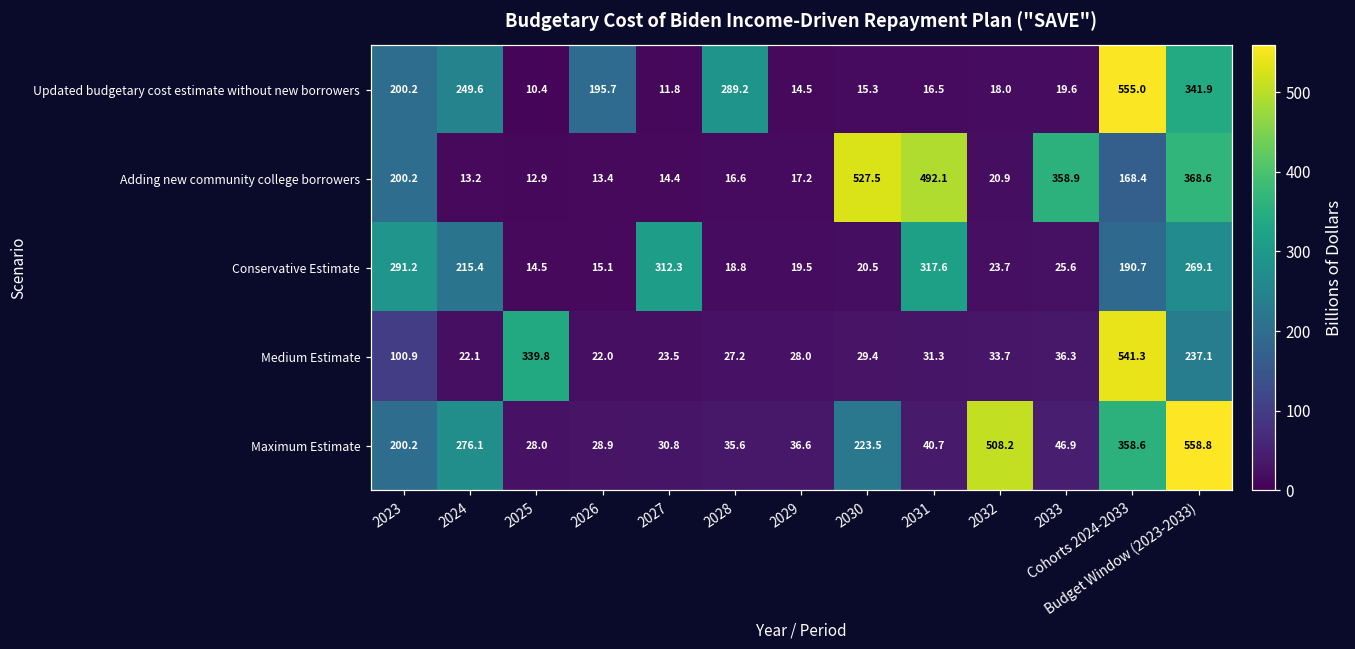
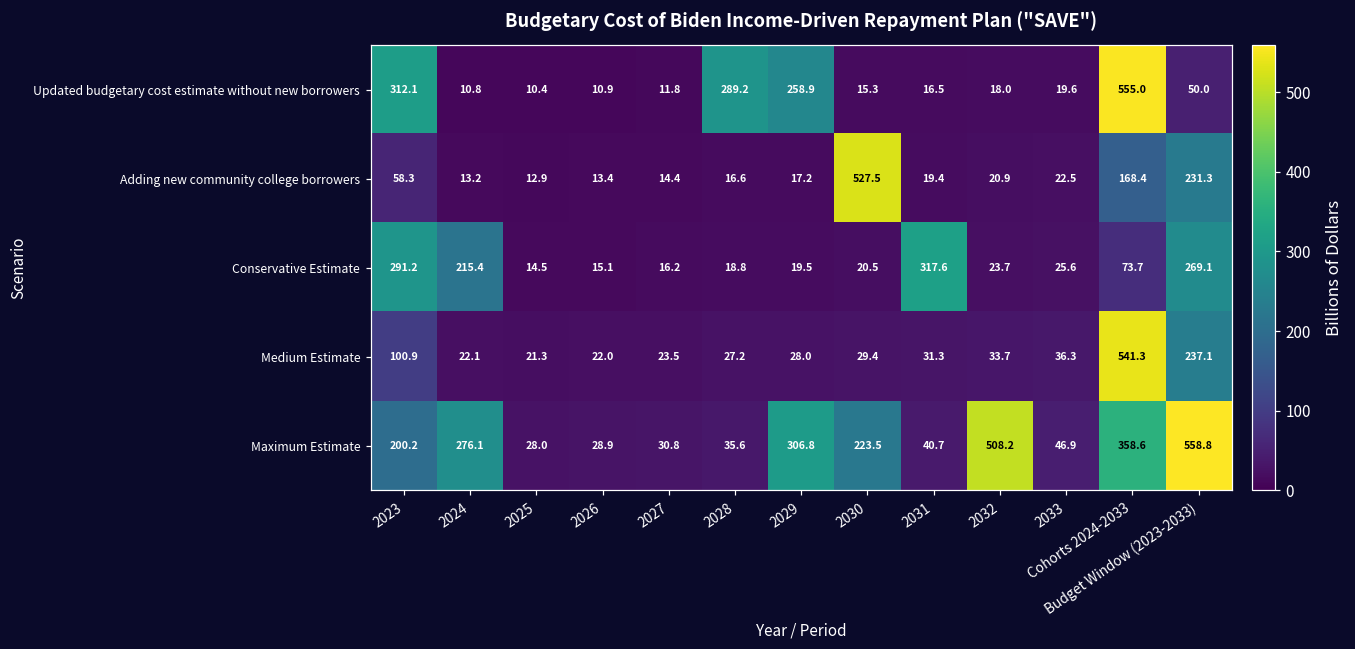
Updated budgetary cost estimate without new borrowers, 2023: 200.2 -> 312.1
Updated budgetary cost estimate without new borrowers, 2024: 249.6 -> 10.8
Updated budgetary cost estimate without new borrowers, 2026: 195.7 -> 10.9
Updated budgetary cost estimate without new borrowers, 2029: 14.5 -> 258.9
Updated budgetary cost estimate without new borrowers, Budget Window (2023-2033): 341.9 -> 50.0
Adding new community college borrowers, 2023: 200.2 -> 58.3
Adding new community college borrowers, 2031: 492.1 -> 19.4
Adding new community college borrowers, 2033: 358.9 -> 22.5
Adding new community college borrowers, Budget Window (2023-2033): 368.6 -> 231.3
Conservative Estimate, 2027: 312.3 -> 16.2
Conservative Estimate, Cohorts 2024-2033: 190.7 -> 73.7
Medium Estimate, 2025: 339.8 -> 21.3
Maximum Estimate, 2029: 36.6 -> 306.8
